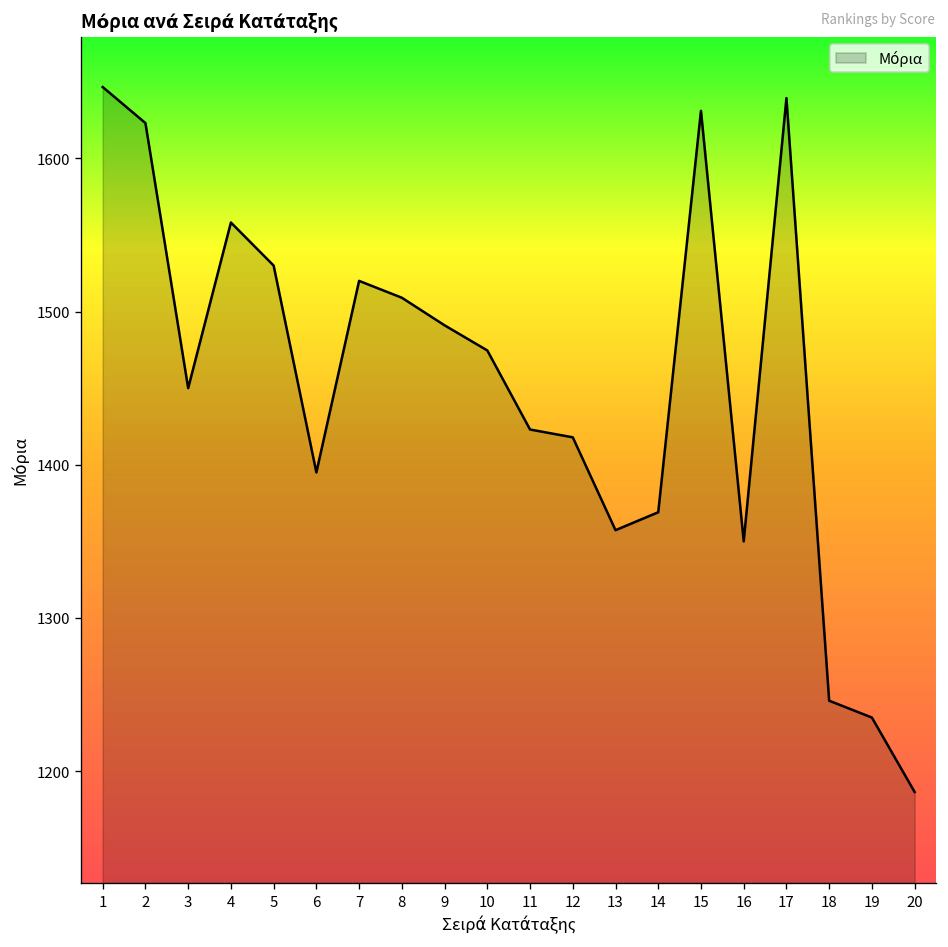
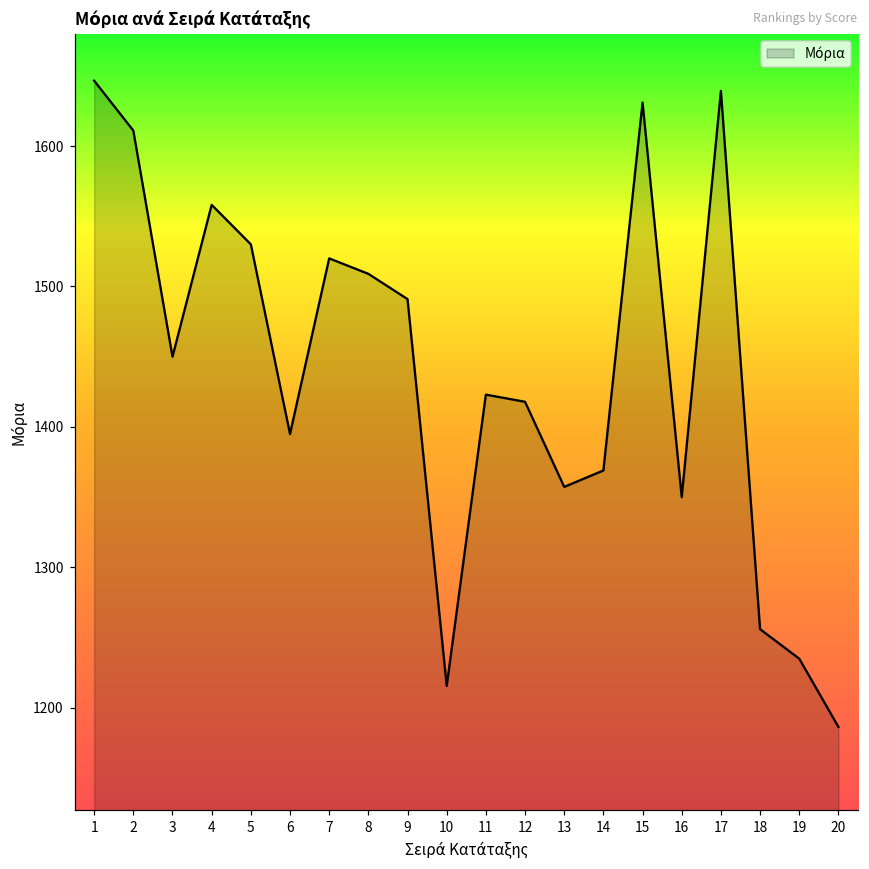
2: 1623 -> 1611
10: 1475 -> 1216
18: 1246 -> 1256
